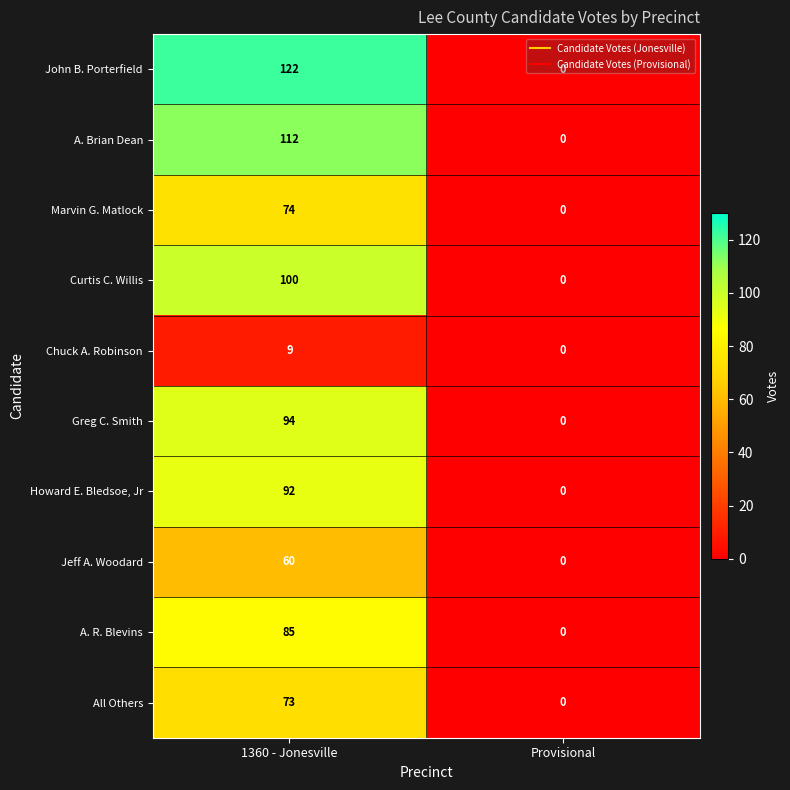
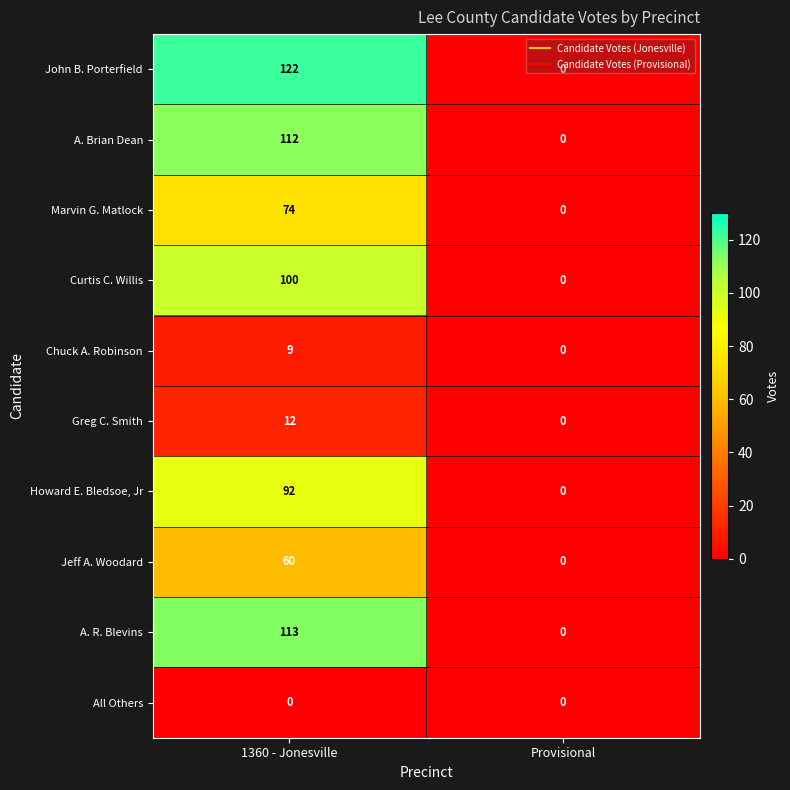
Greg C. Smith, 1360 - Jonesville: 94 -> 12
A. R. Blevins, 1360 - Jonesville: 85 -> 113
All Others, 1360 - Jonesville: 73 -> 0
